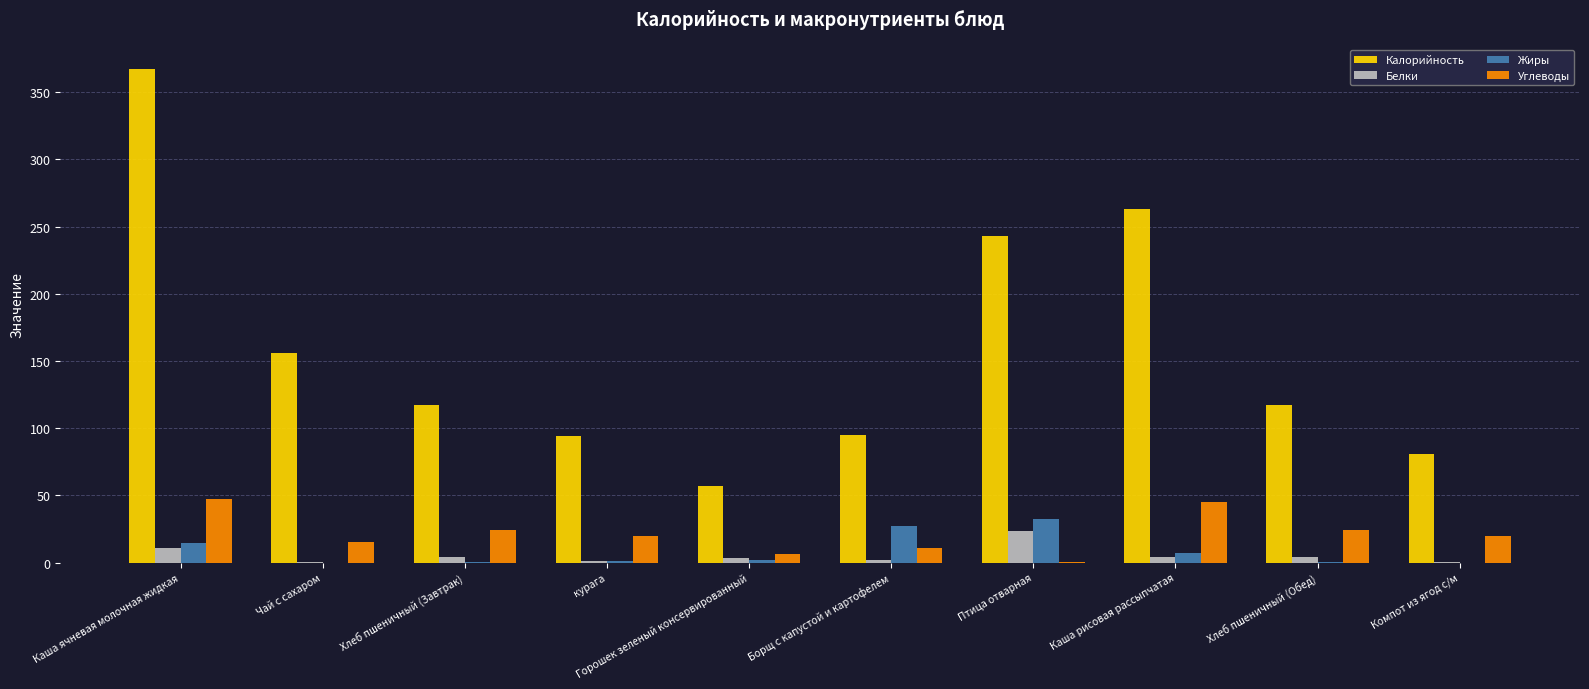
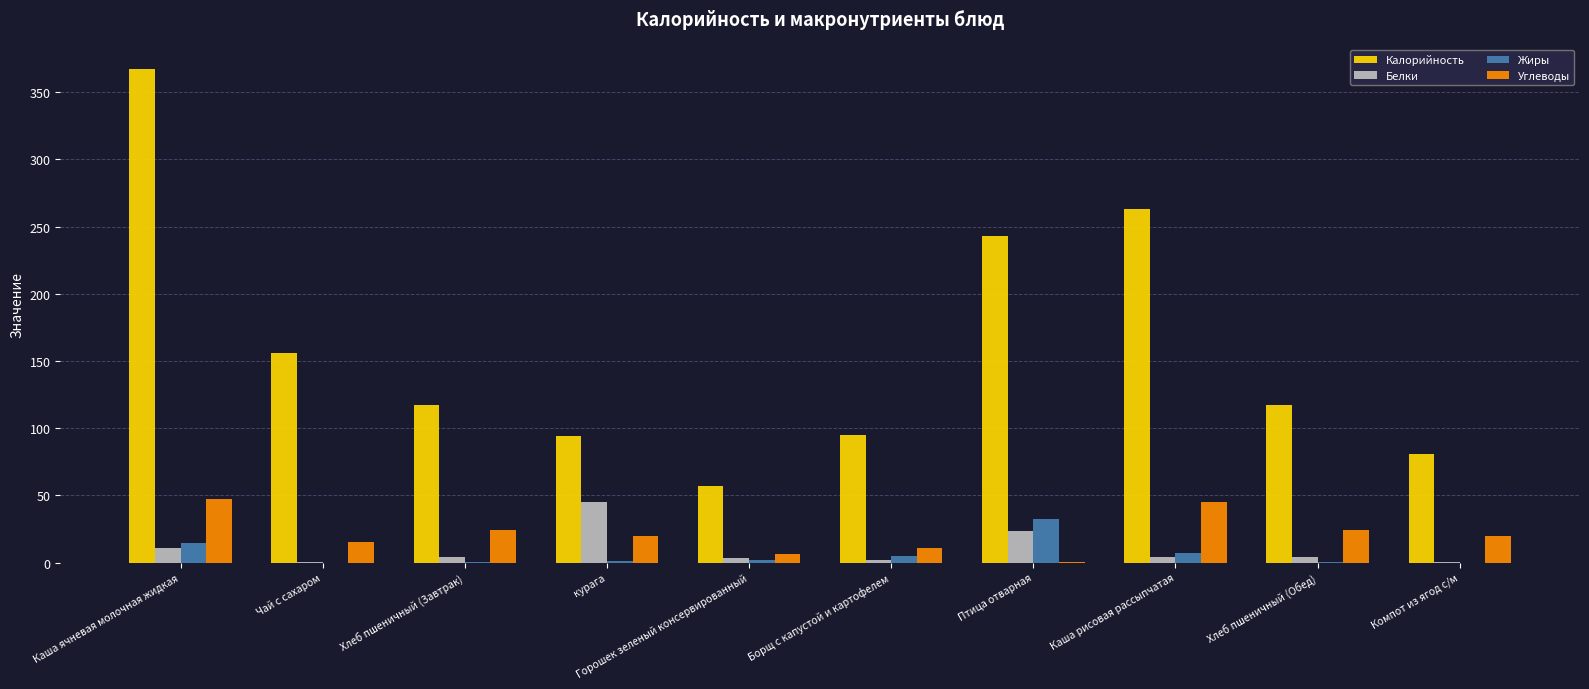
Белки, курага: 1 -> 45
Жиры, Борщ с капустой и картофелем: 27 -> 5
